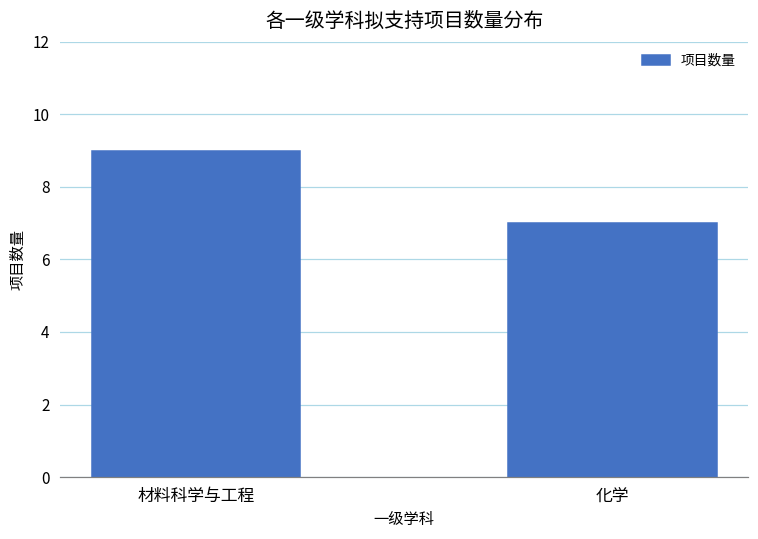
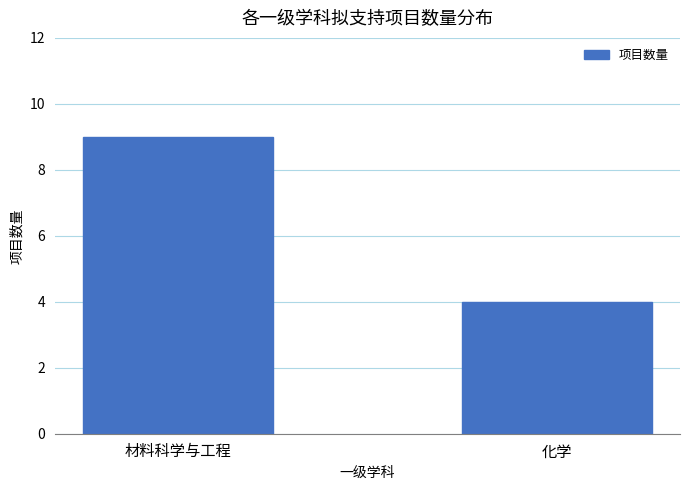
化学: 7 -> 4
